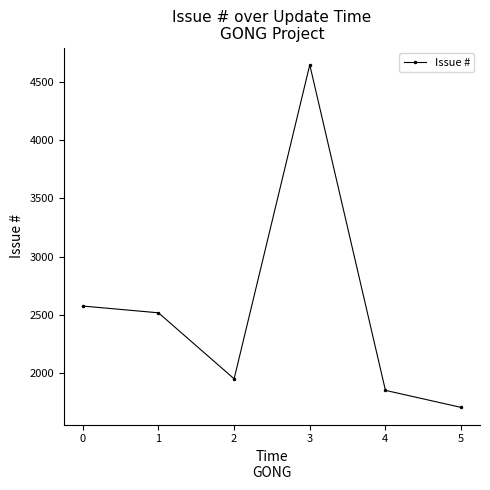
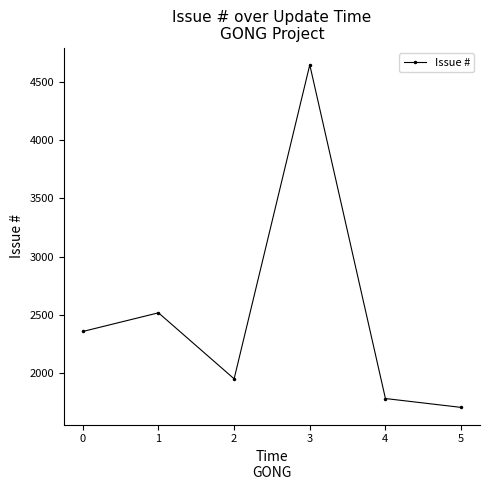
0: 2580 -> 2360
4: 1850 -> 1780
